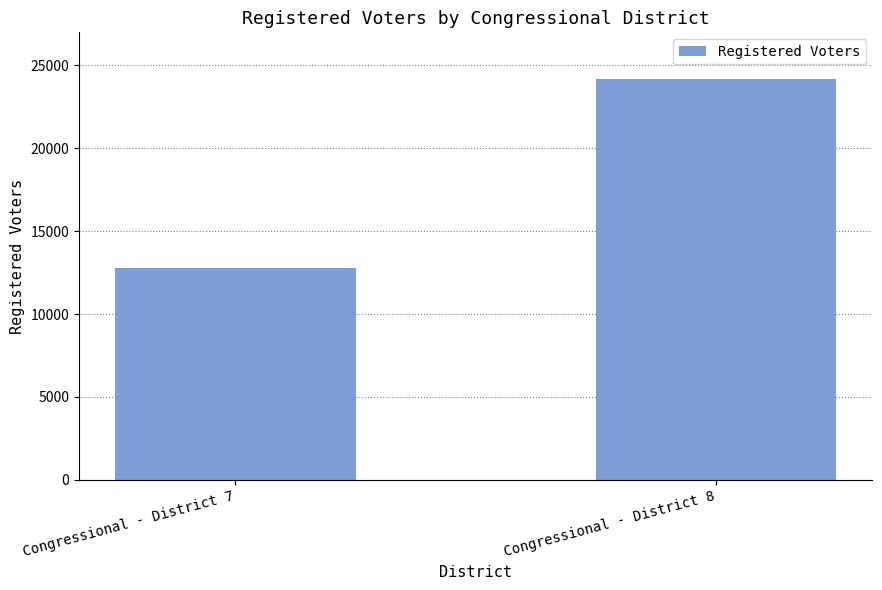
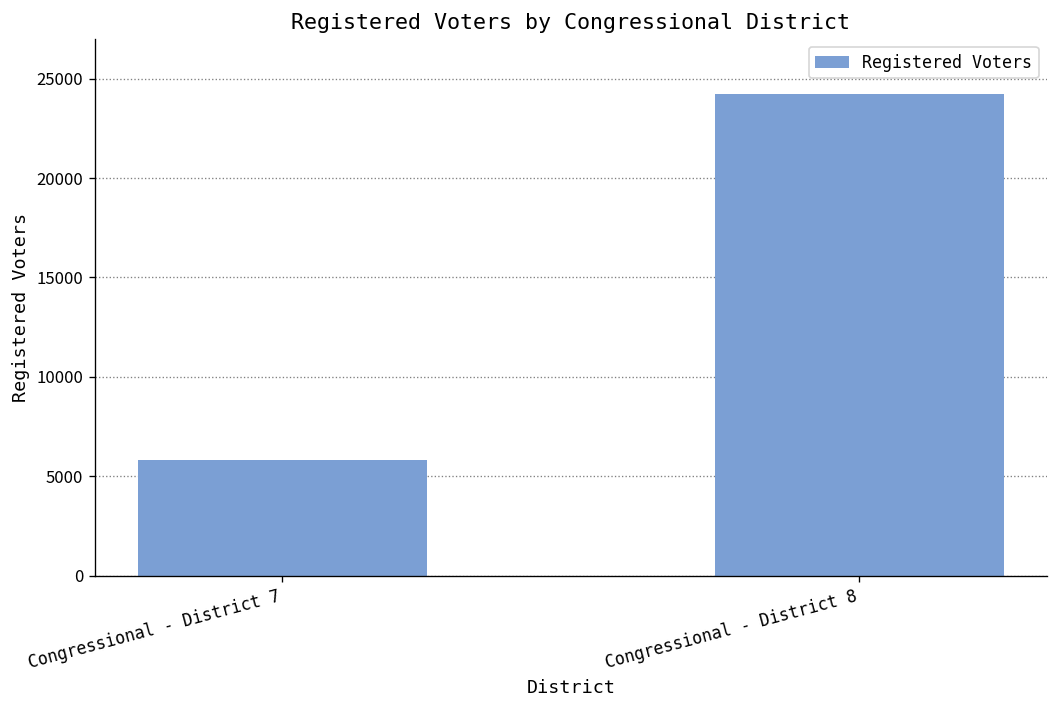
Congressional - District 7: 12800 -> 5800
